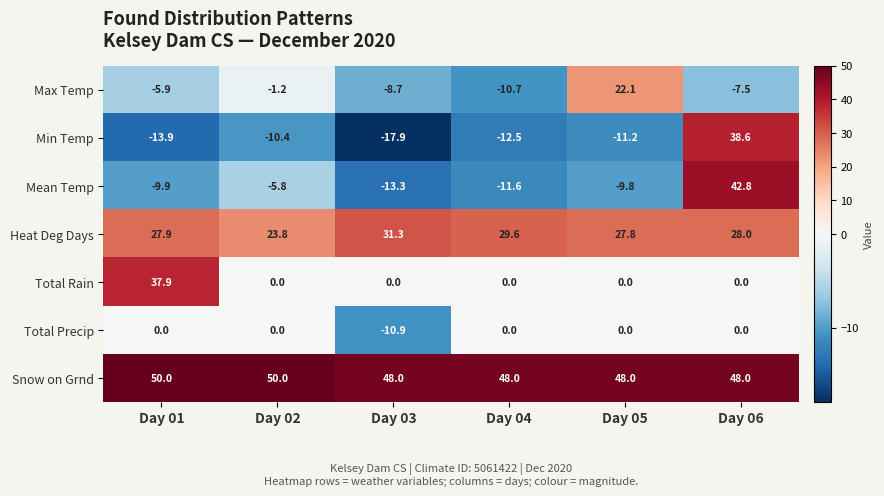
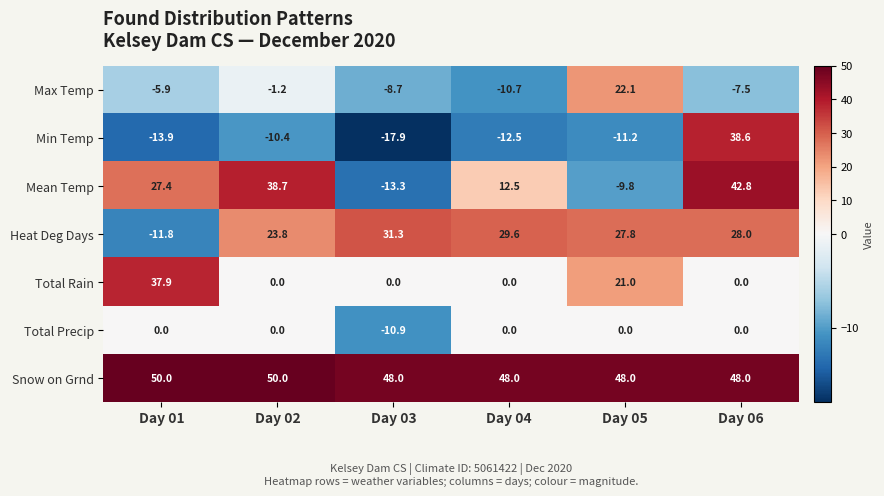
Mean Temp, Day 01: -9.9 -> 27.4
Mean Temp, Day 02: -5.8 -> 38.7
Mean Temp, Day 04: -11.6 -> 12.5
Heat Deg Days, Day 01: 27.9 -> -11.8
Total Rain, Day 05: 0.0 -> 21.0
